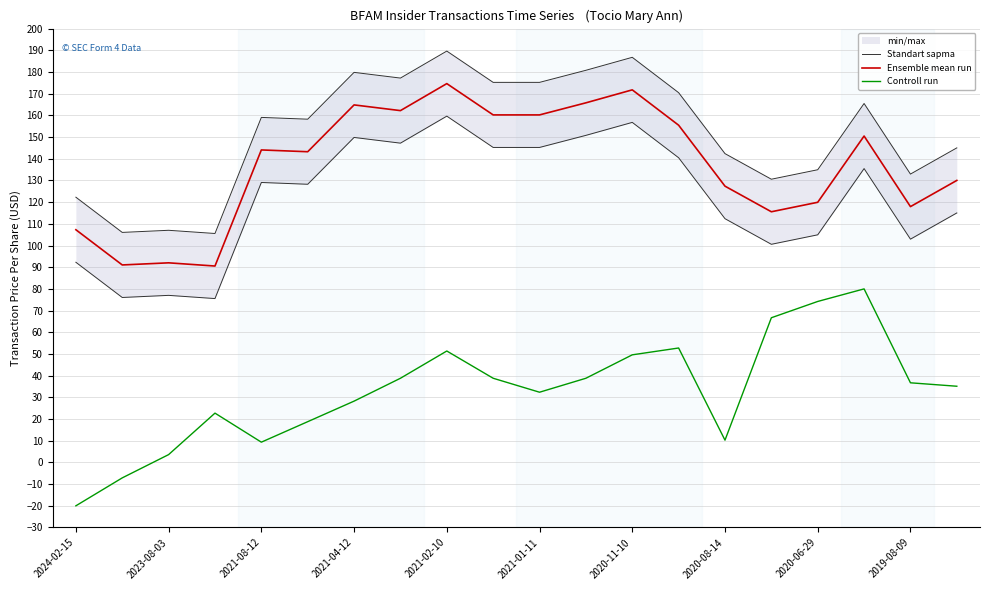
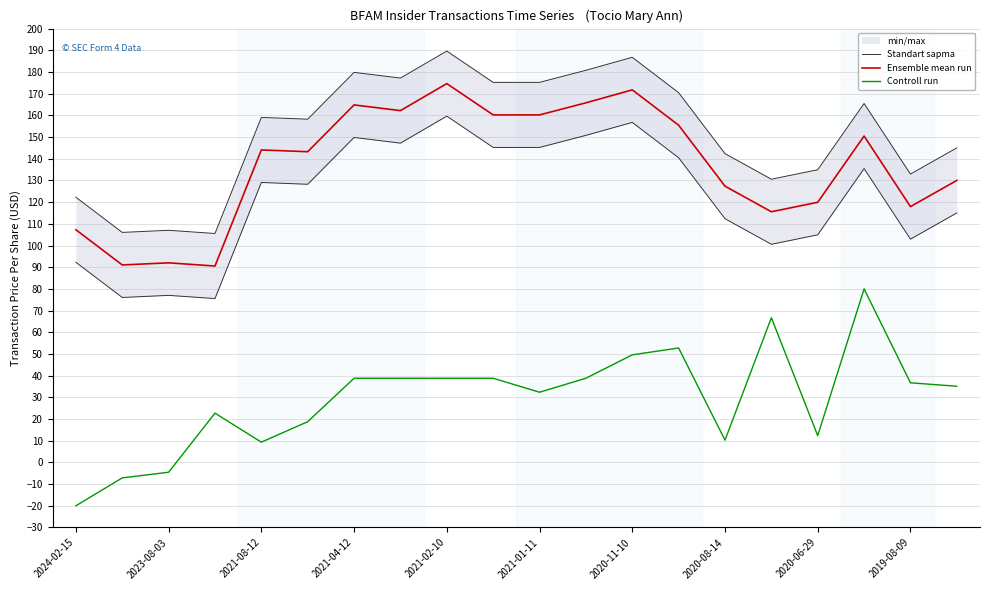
Controll run, 2023-08-03: 4 -> -5
Controll run, 2021-04-12: 28 -> 39
Controll run, 2021-02-10: 51 -> 39
Controll run, 2020-06-29: 74 -> 12
